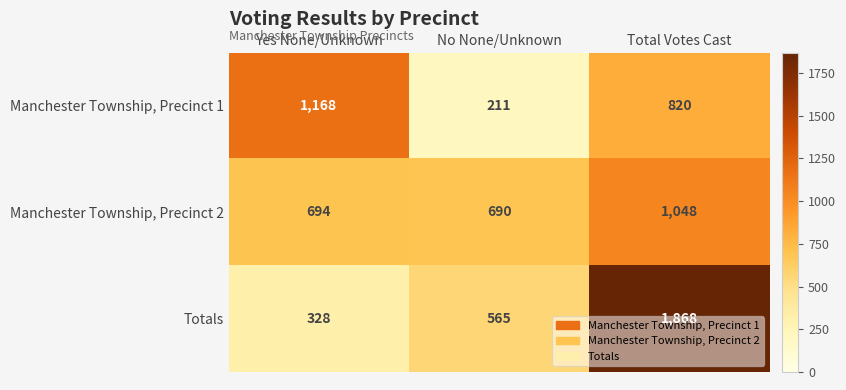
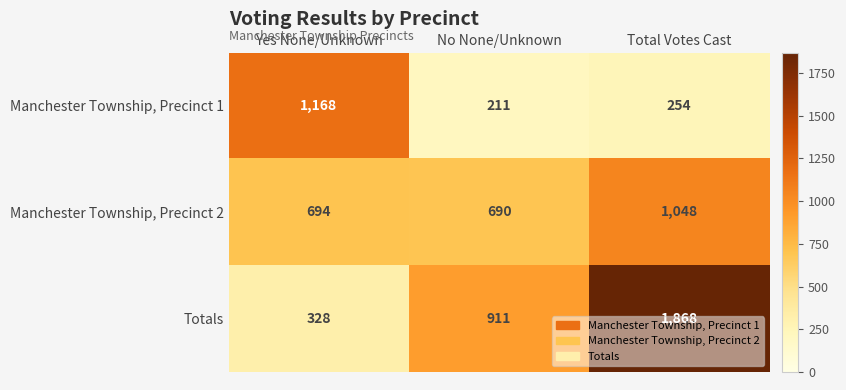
Manchester Township, Precinct 1, Total Votes Cast: 820 -> 254
Totals, No None/Unknown: 565 -> 911
